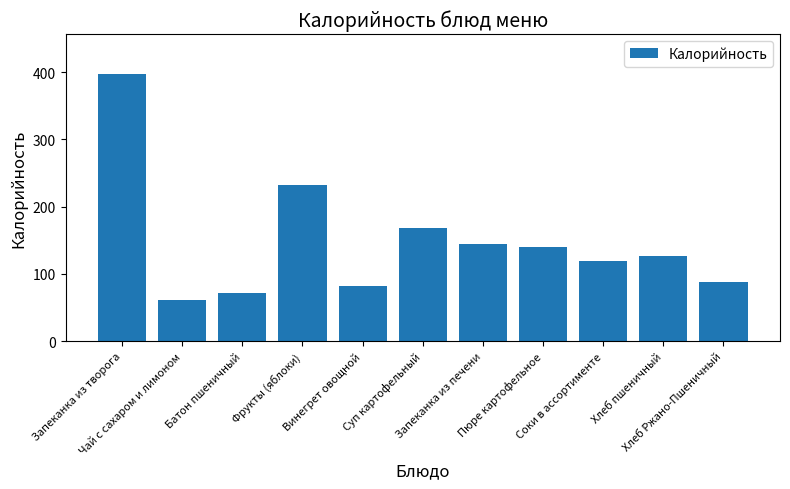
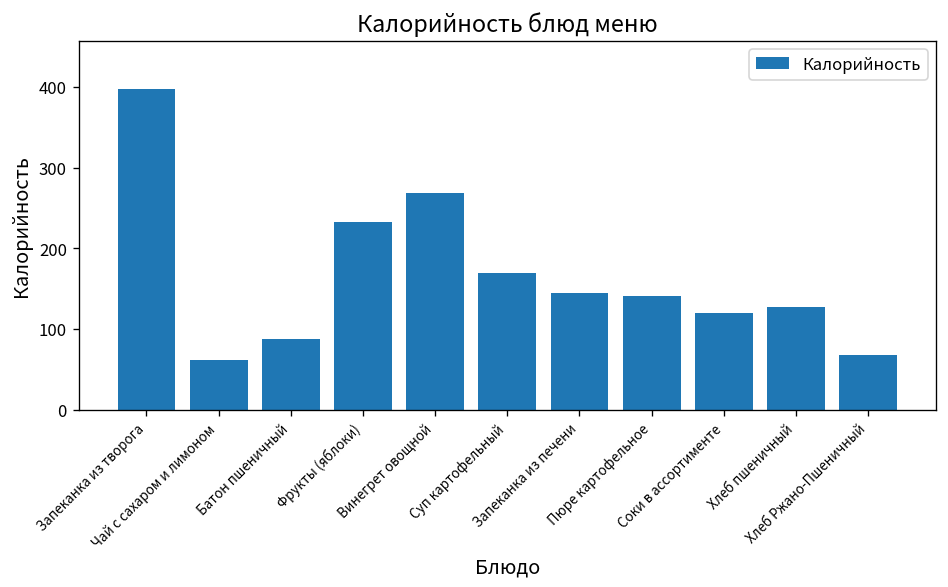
Батон пшеничный: 70 -> 90
Винегрет овощной: 80 -> 270
Хлеб Ржано-Пшеничный: 90 -> 70
